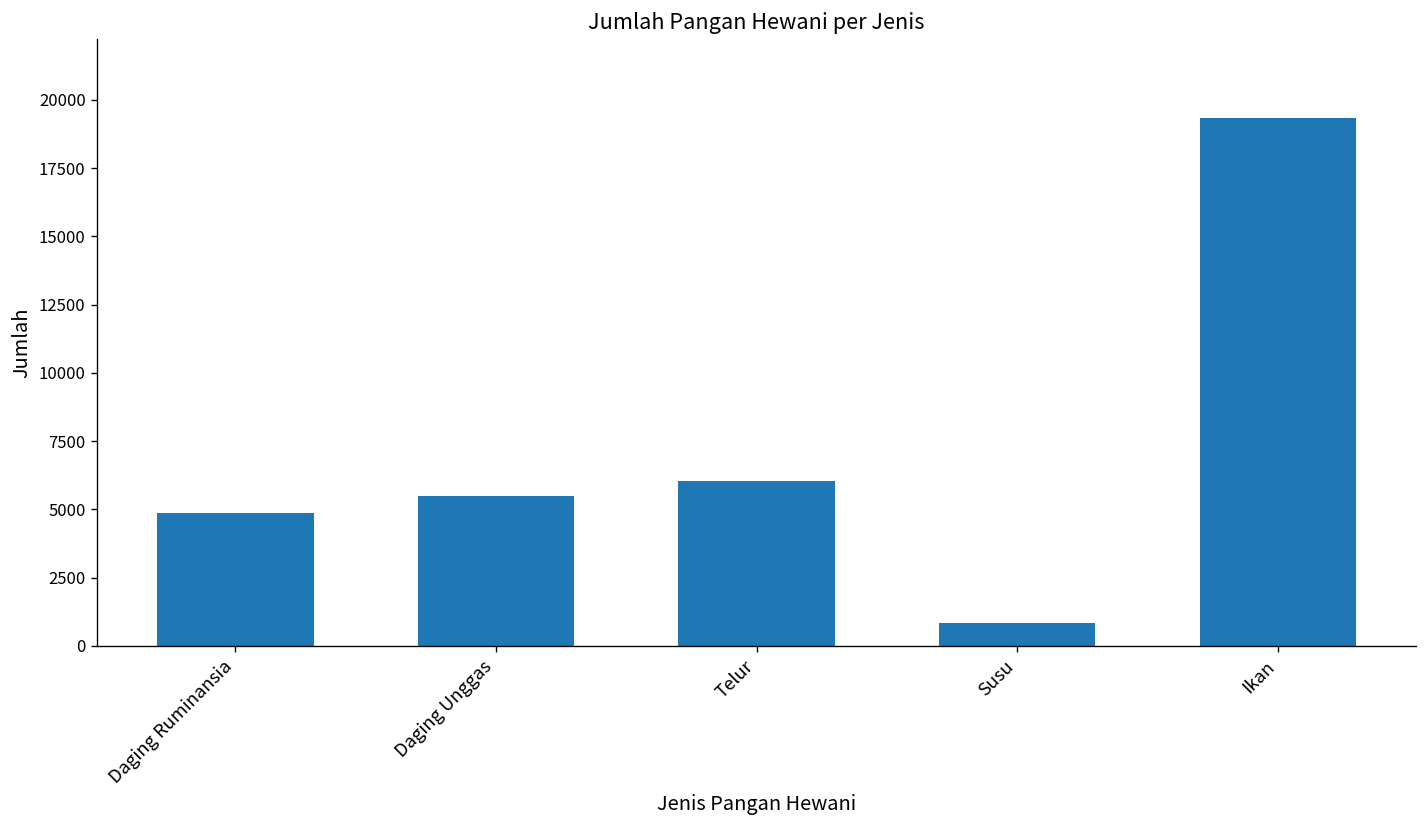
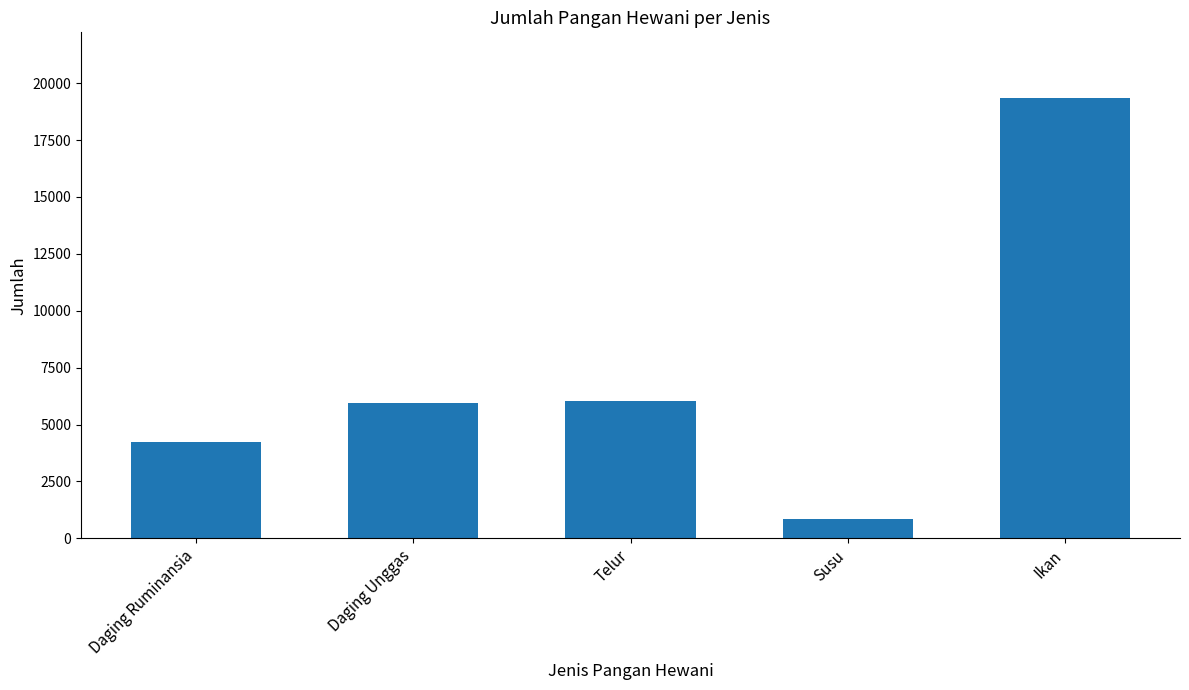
Daging Ruminansia: 4900 -> 4200
Daging Unggas: 5500 -> 5900
